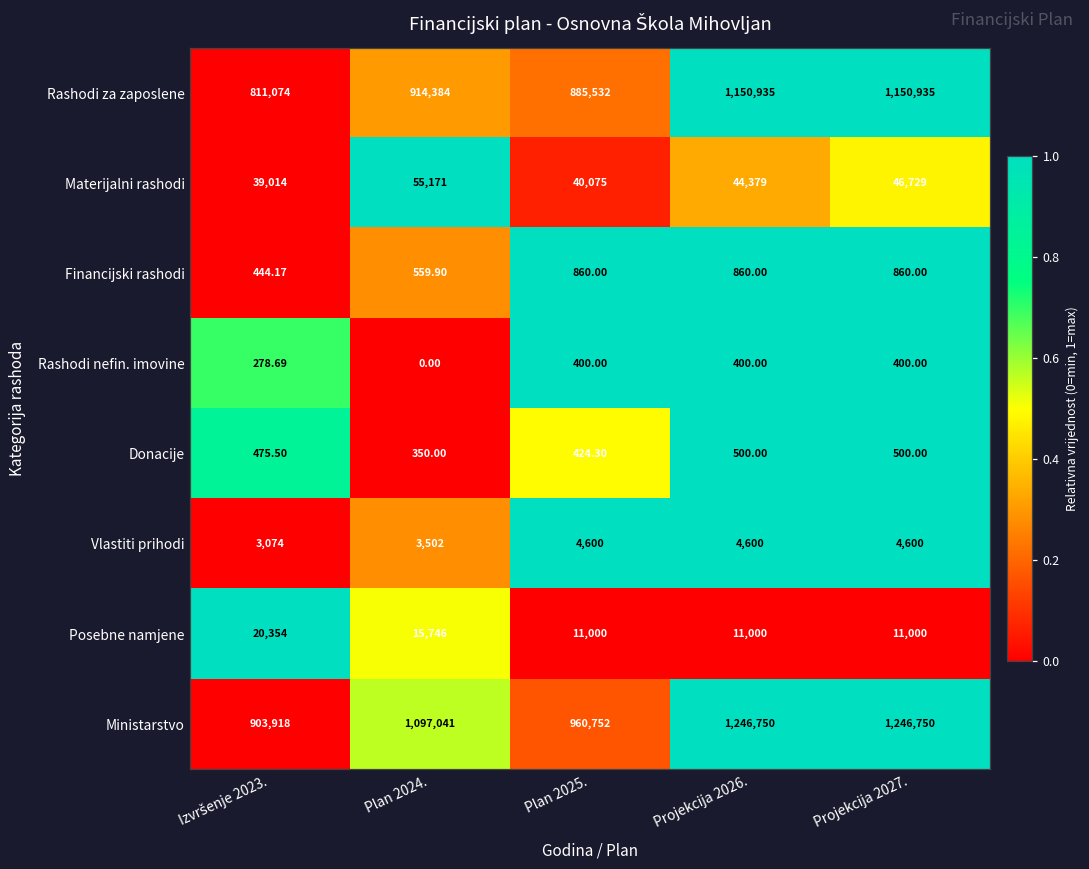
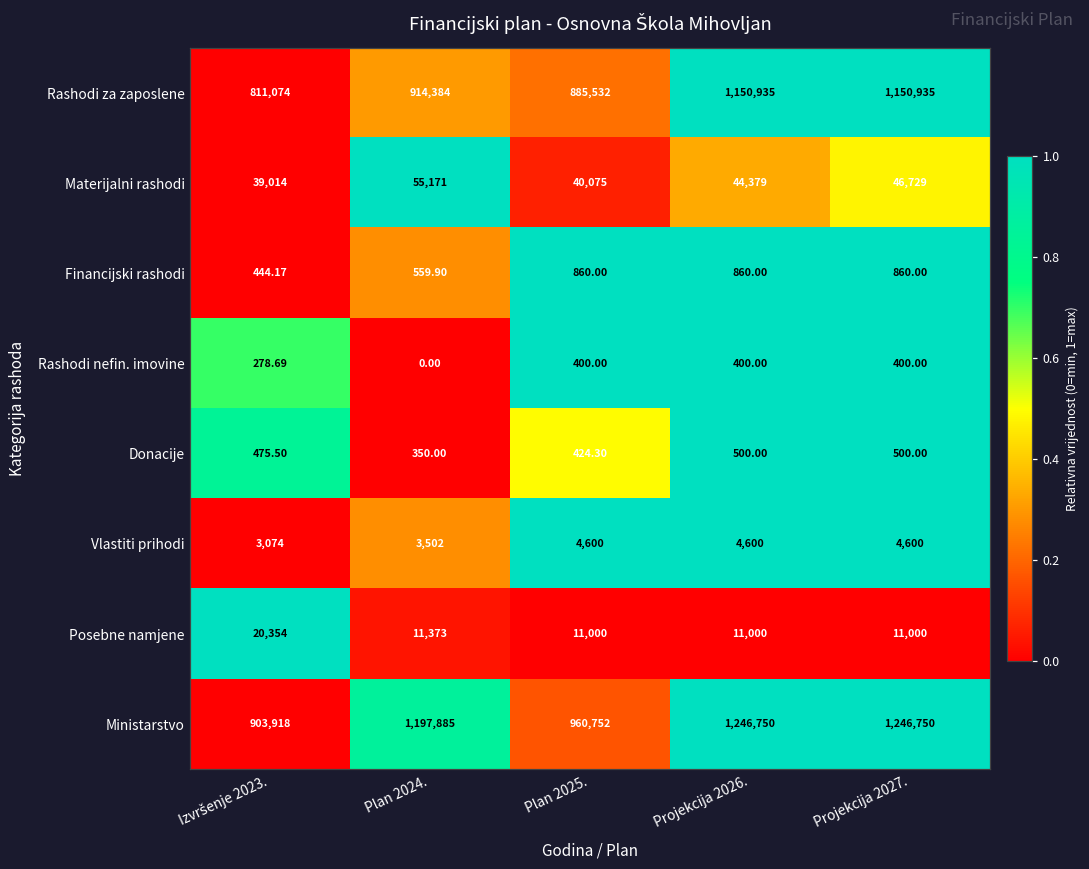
Posebne namjene, Plan 2024.: 15,746 -> 11,373
Ministarstvo, Plan 2024.: 1,097,041 -> 1,197,885
